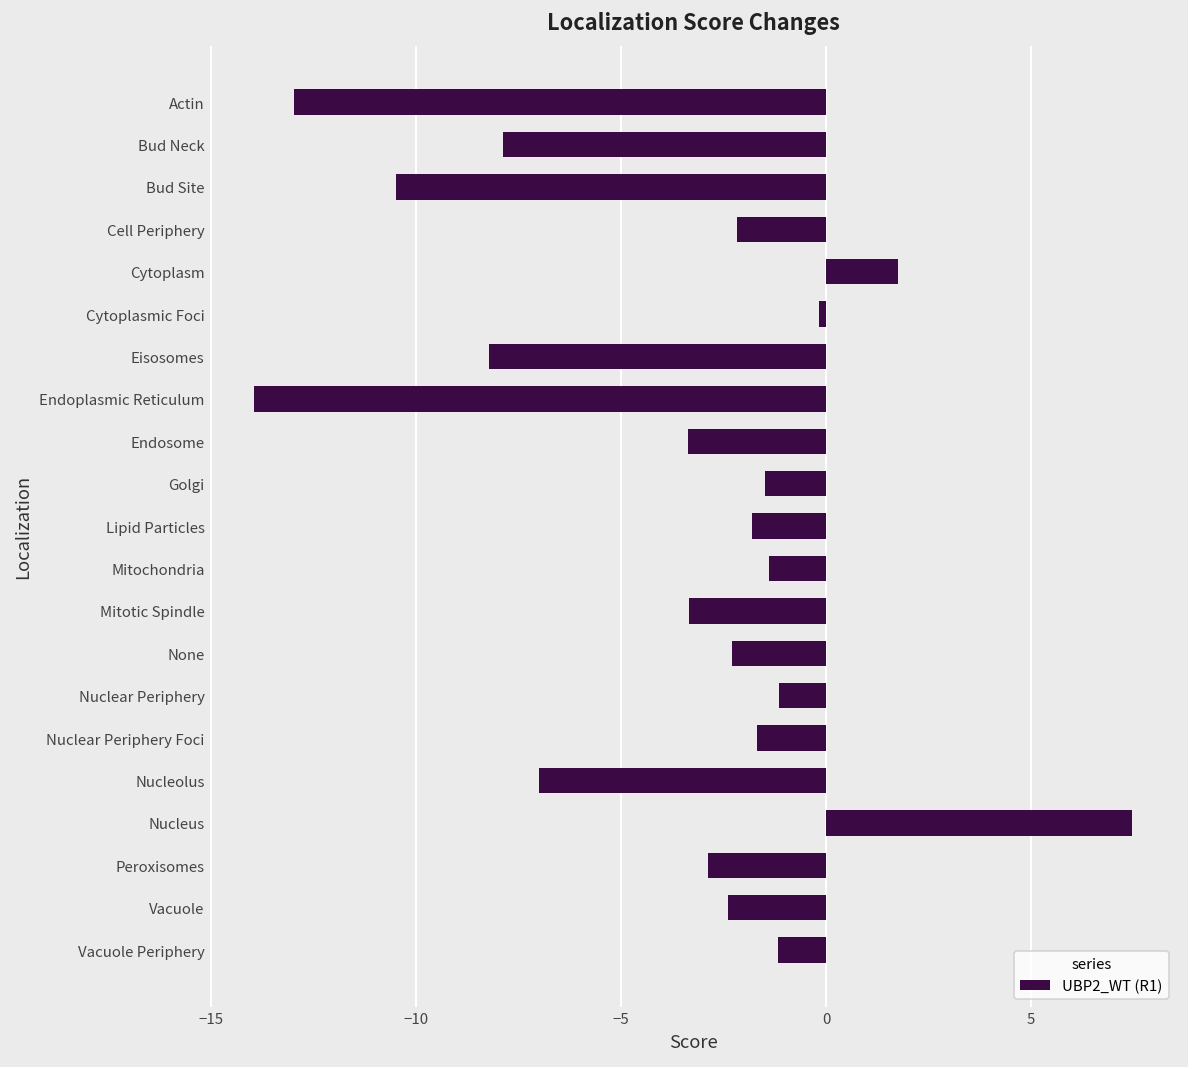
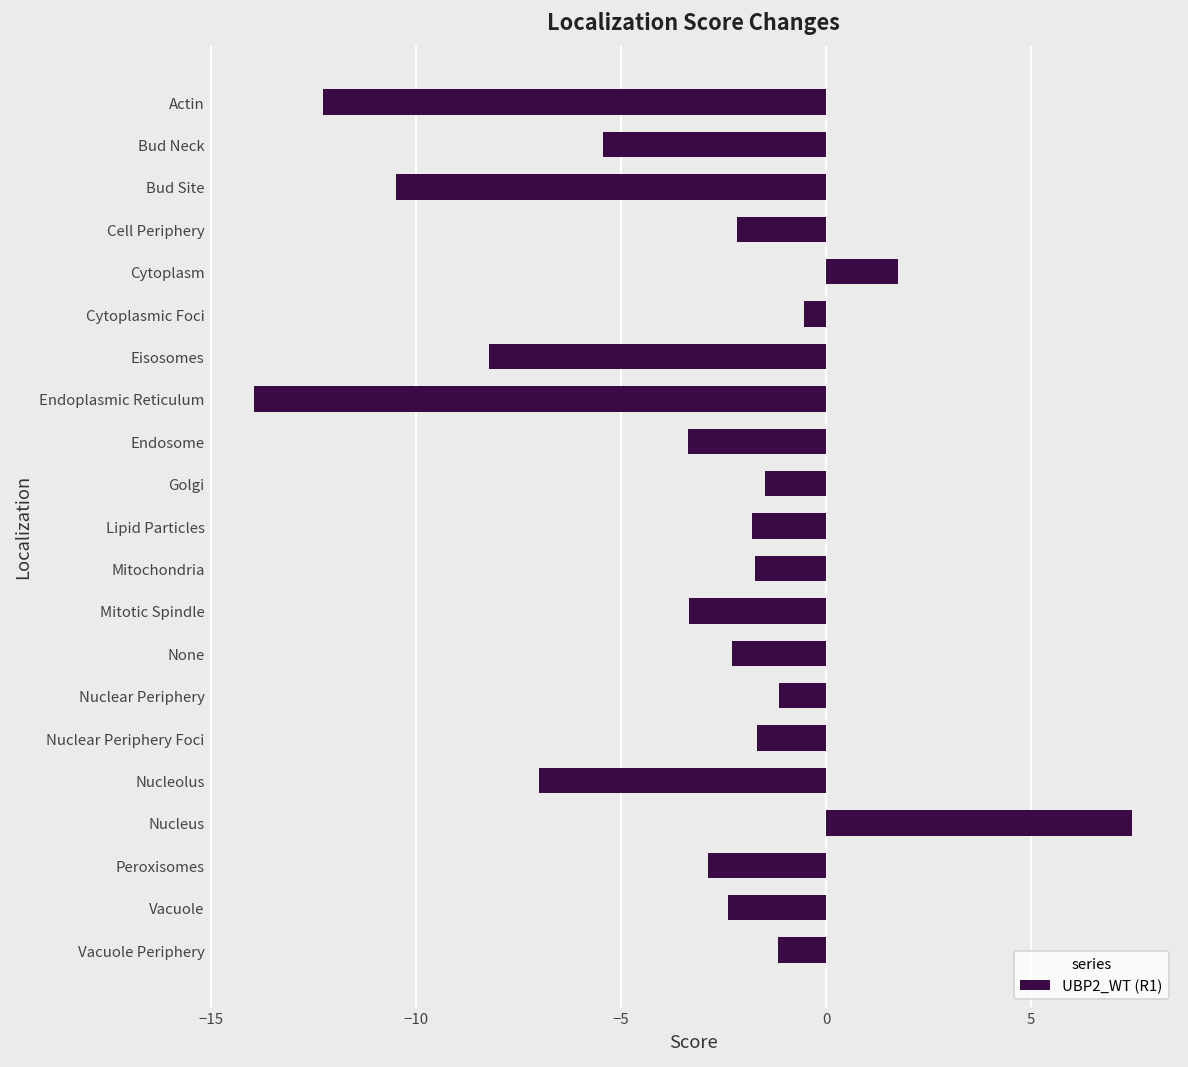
Actin: -13.0 -> -12.3
Bud Neck: -7.9 -> -5.4
Cytoplasmic Foci: -0.2 -> -0.5
Mitochondria: -1.4 -> -1.7
